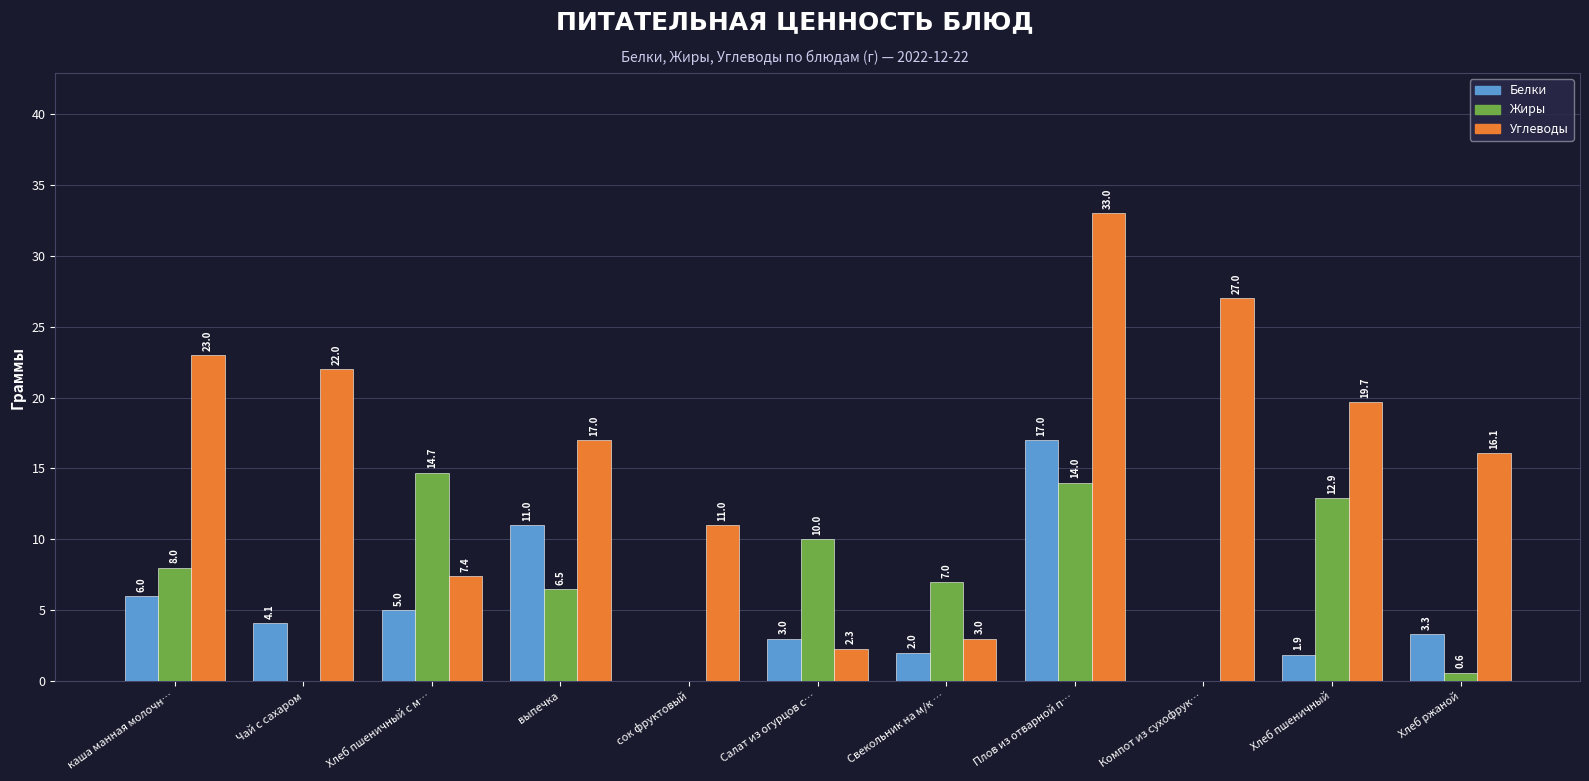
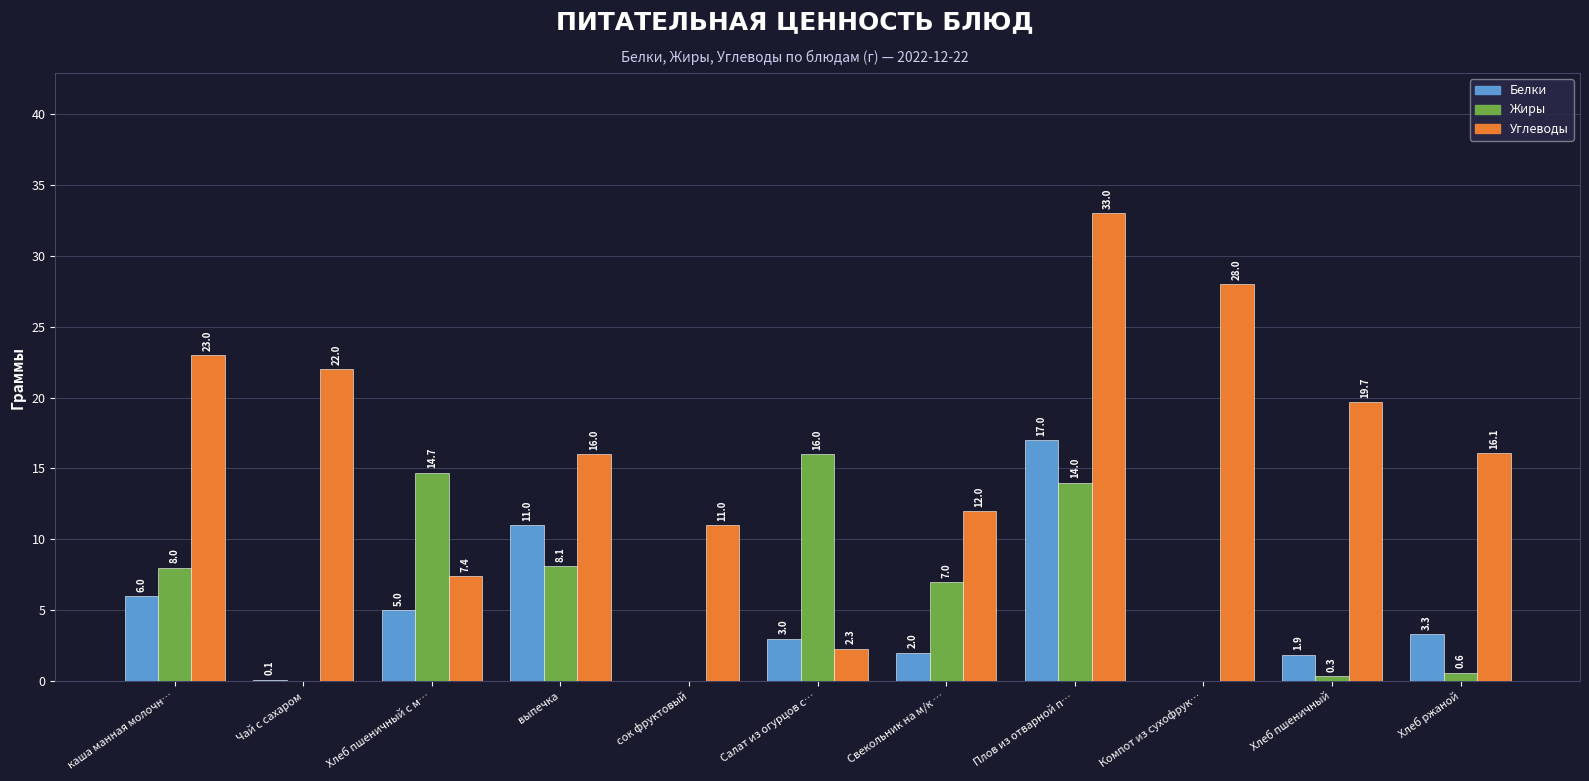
Белки, Чай с сахаром: 4.1 -> 0.1
Жиры, выпечка: 6.5 -> 8.1
Углеводы, выпечка: 17.0 -> 16.0
Жиры, Салат из огурцов с…: 10.0 -> 16.0
Углеводы, Свекольник на м/к …: 3.0 -> 12.0
Углеводы, Компот из сухофрук…: 27.0 -> 28.0
Жиры, Хлеб пшеничный: 12.9 -> 0.3
